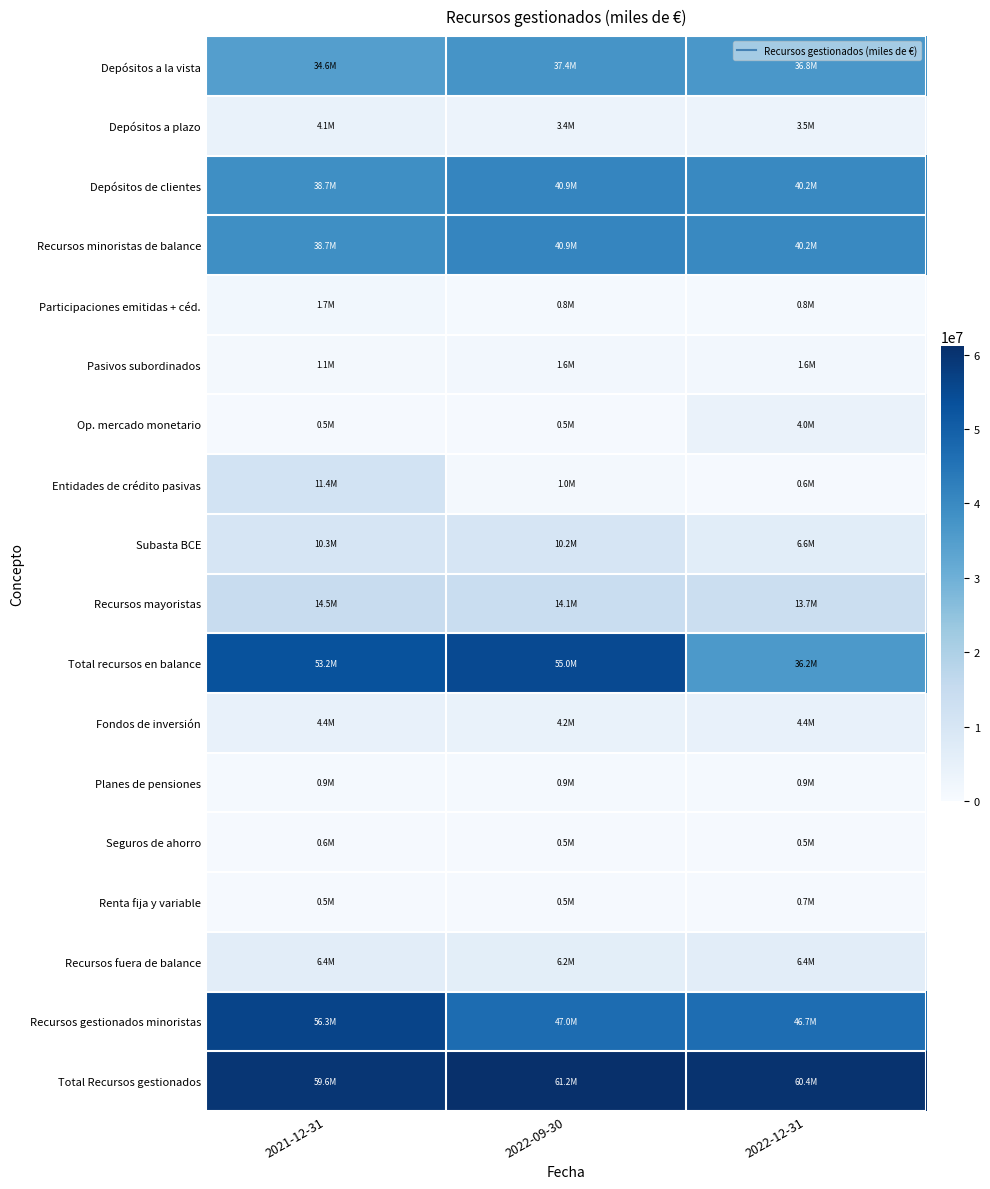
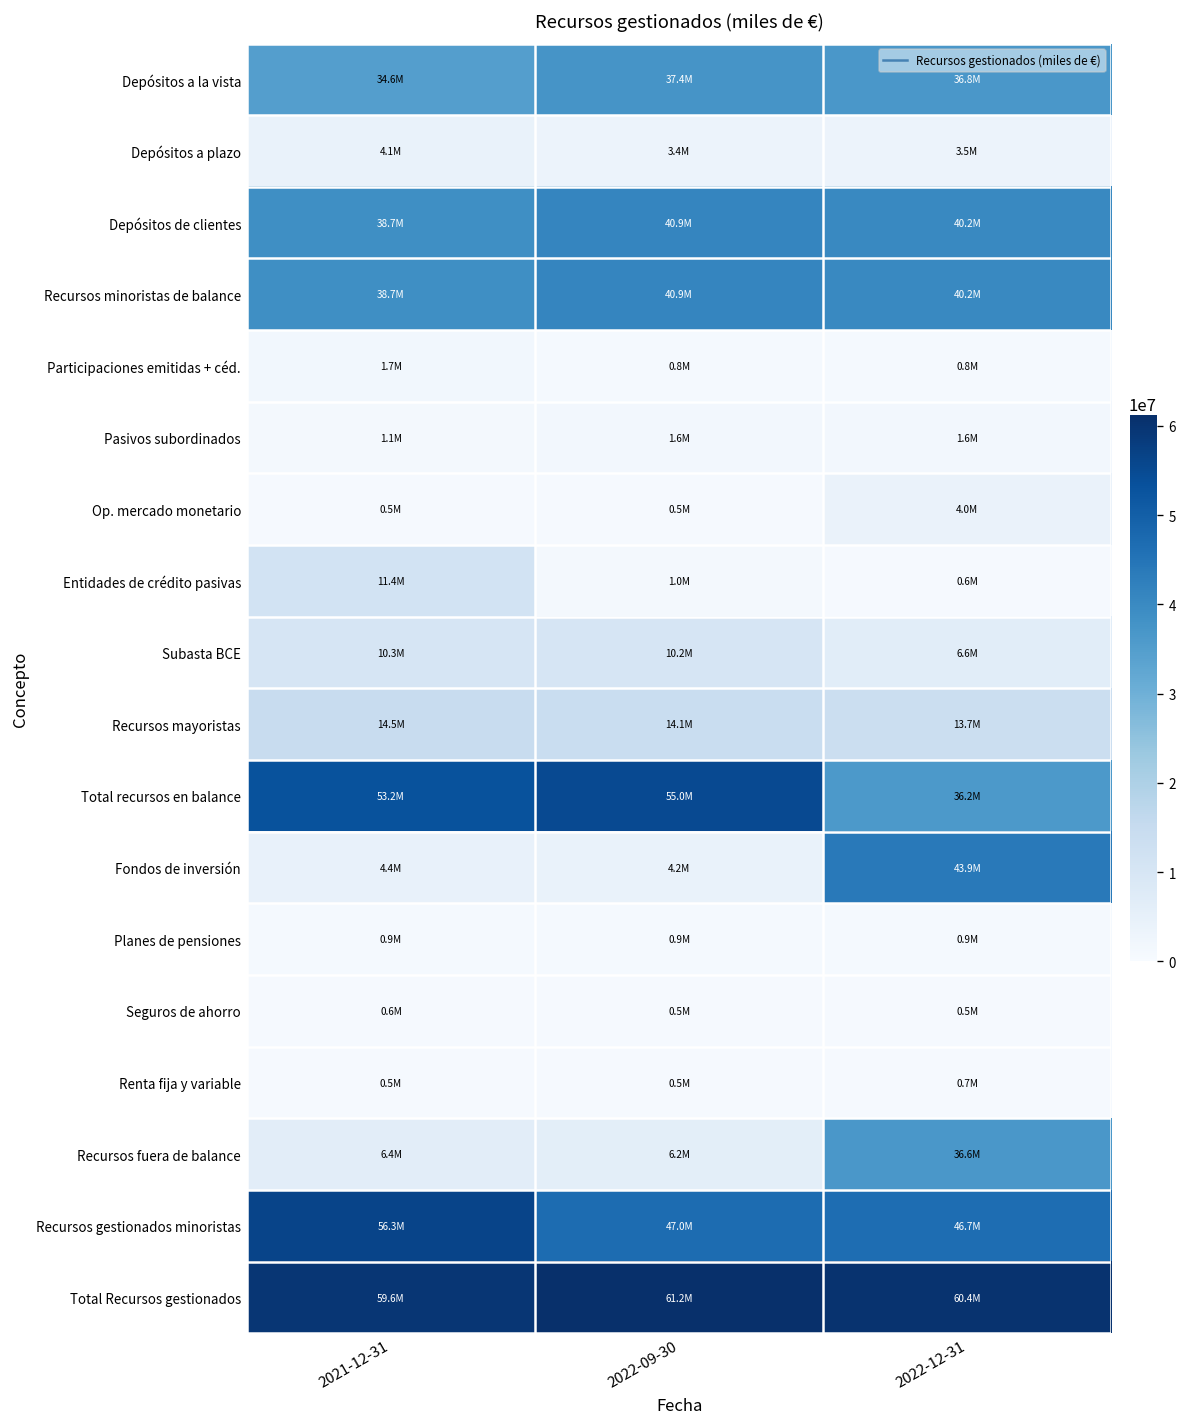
Fondos de inversión, 2022-12-31: 4.4M -> 43.9M
Recursos fuera de balance, 2022-12-31: 6.4M -> 36.6M
